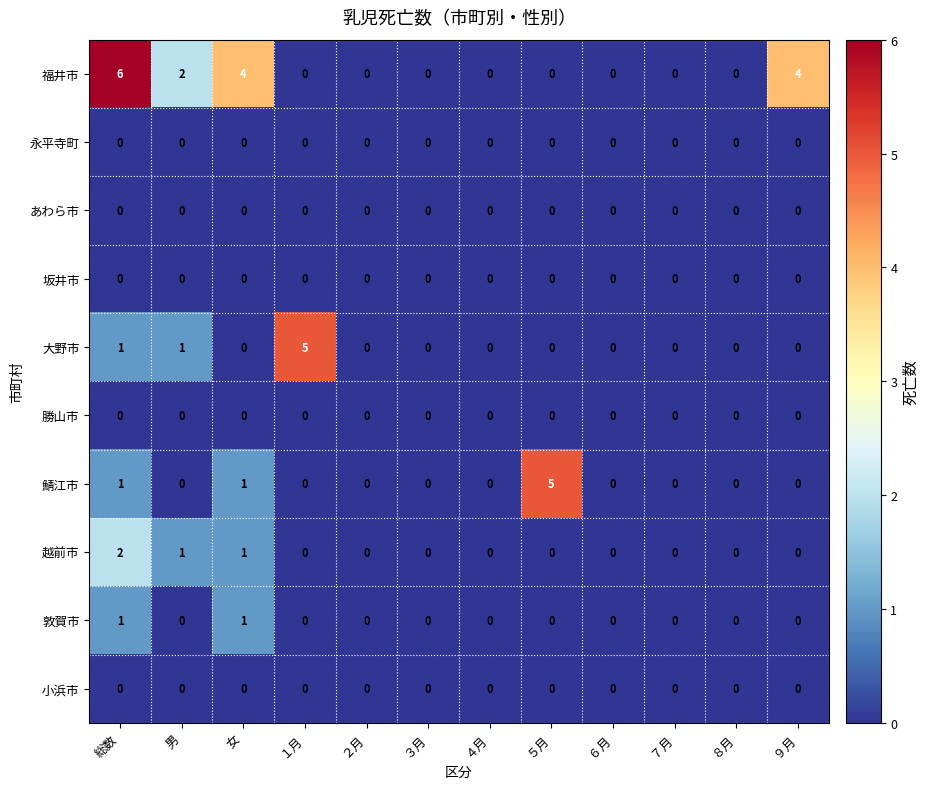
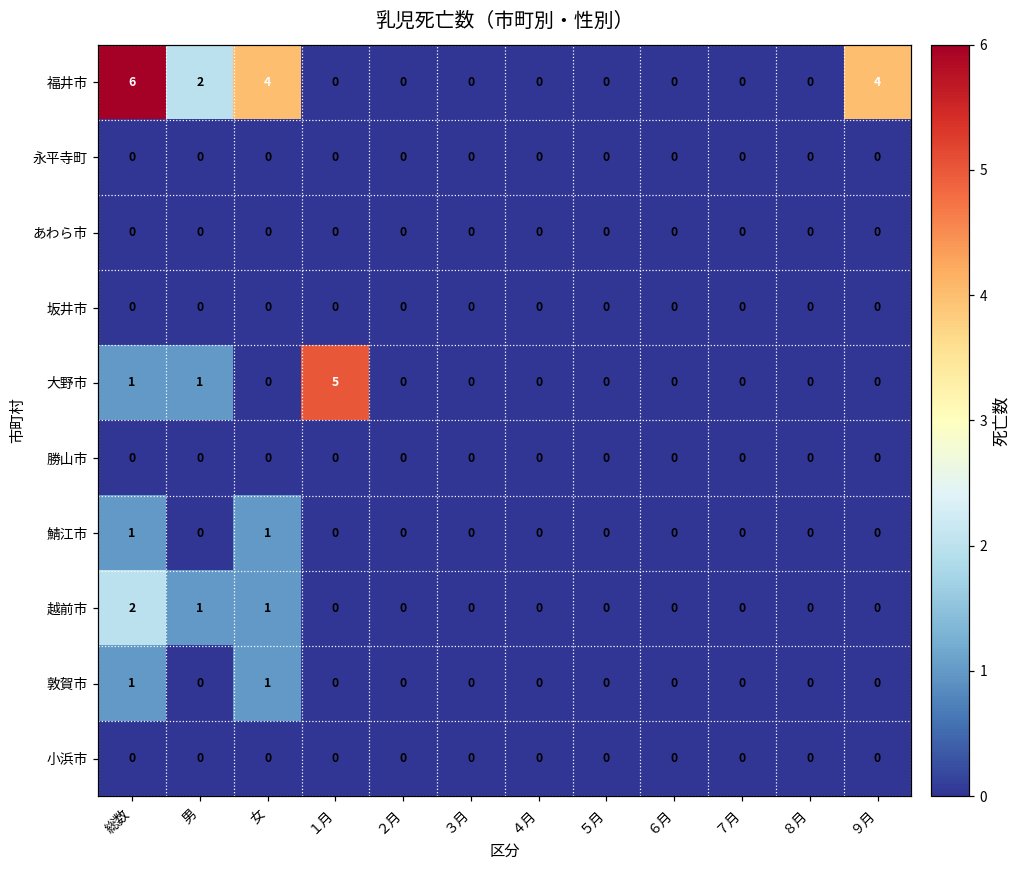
鯖江市, ５月: 5 -> 0
